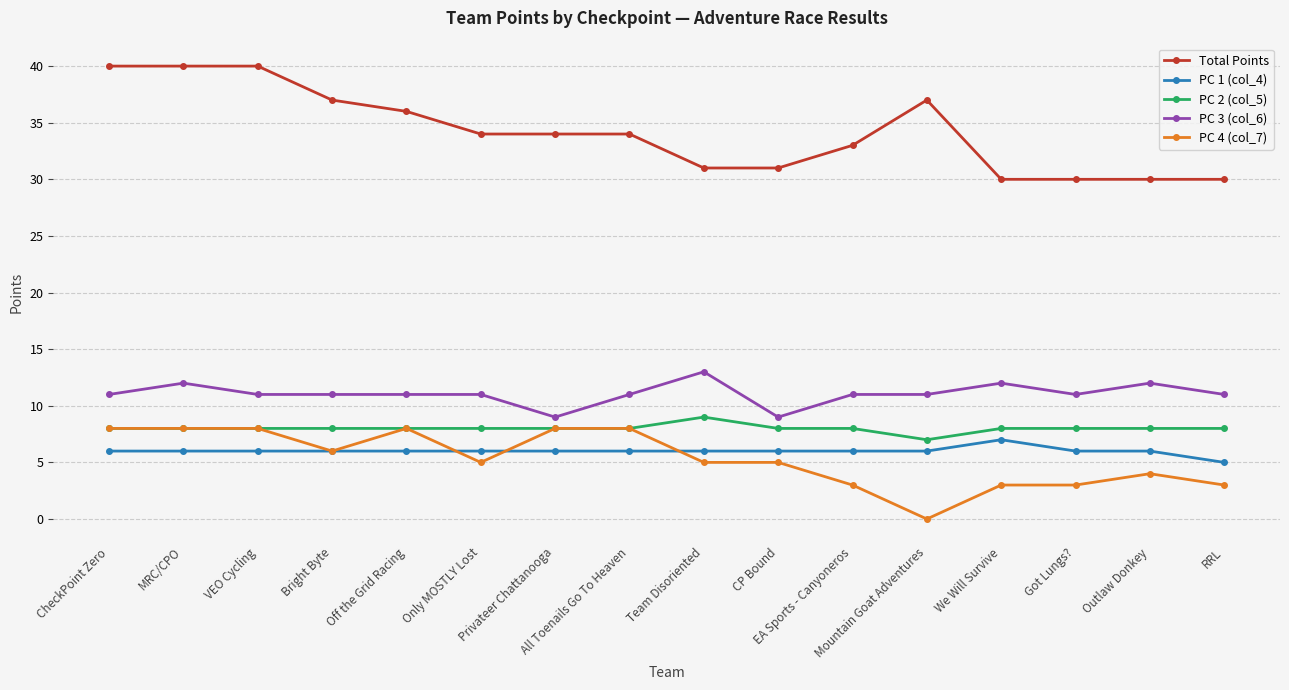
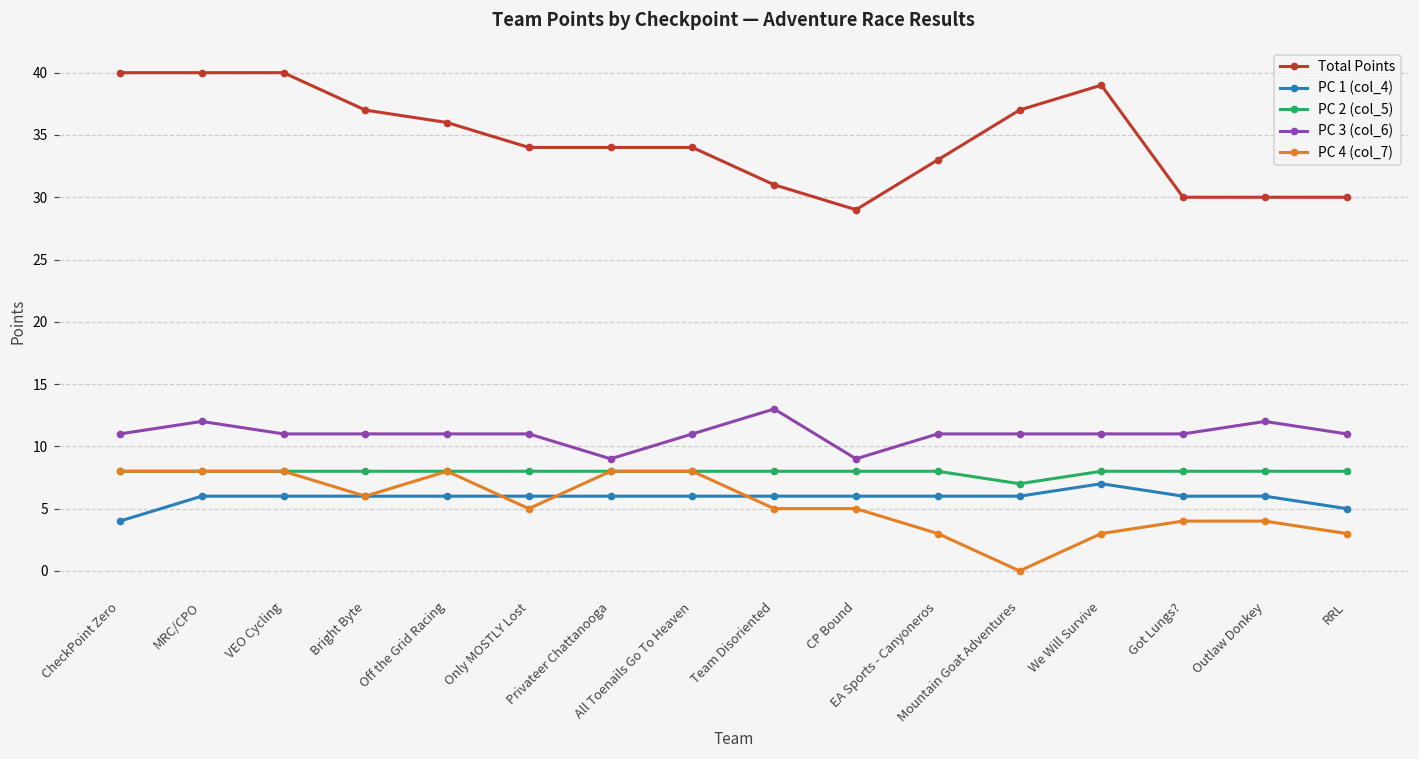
PC 1 (col_4), CheckPoint Zero: 6 -> 4
PC 2 (col_5), Team Disoriented: 9 -> 8
Total Points, CP Bound: 31 -> 29
Total Points, We Will Survive: 30 -> 39
PC 3 (col_6), We Will Survive: 12 -> 11
PC 4 (col_7), Got Lungs?: 3 -> 4
